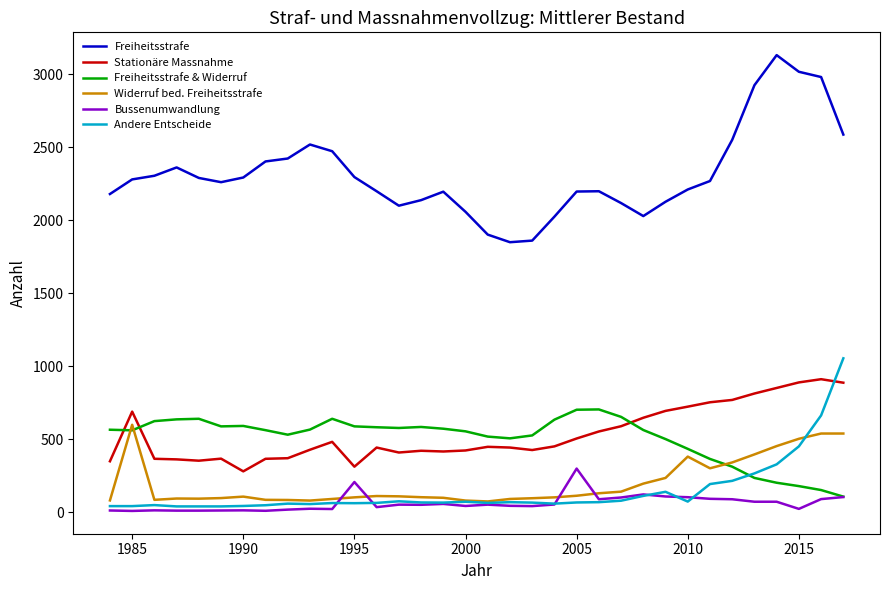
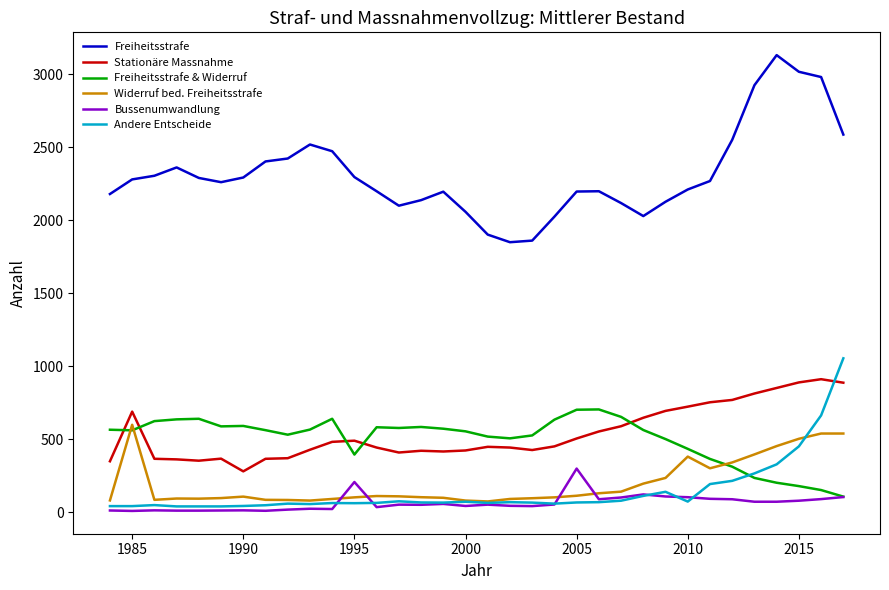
Stationäre Massnahme, 1995: 310 -> 490
Freiheitsstrafe & Widerruf, 1995: 590 -> 400
Bussenumwandlung, 2015: 20 -> 80
